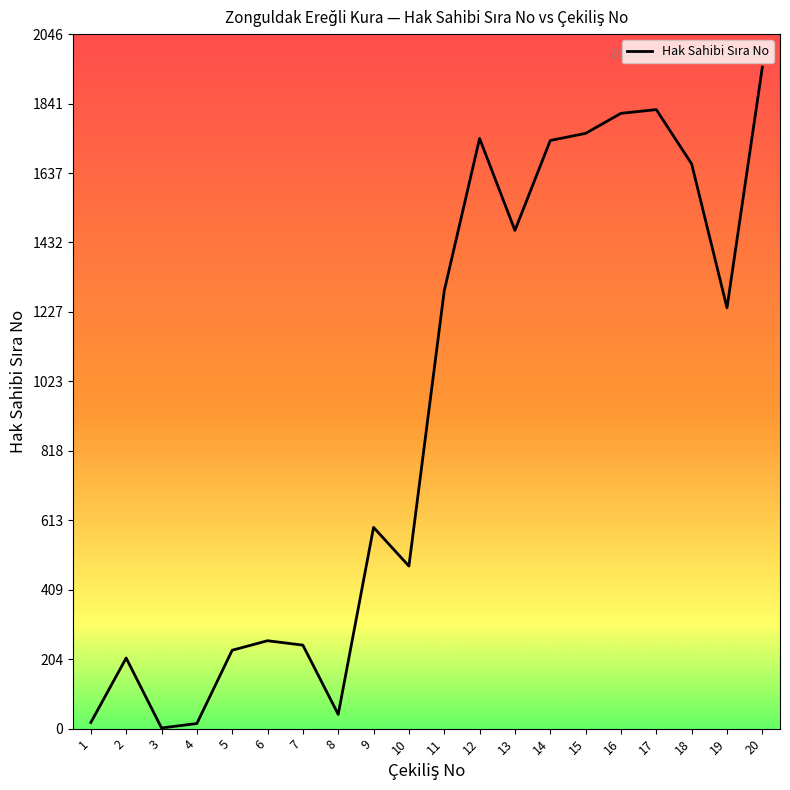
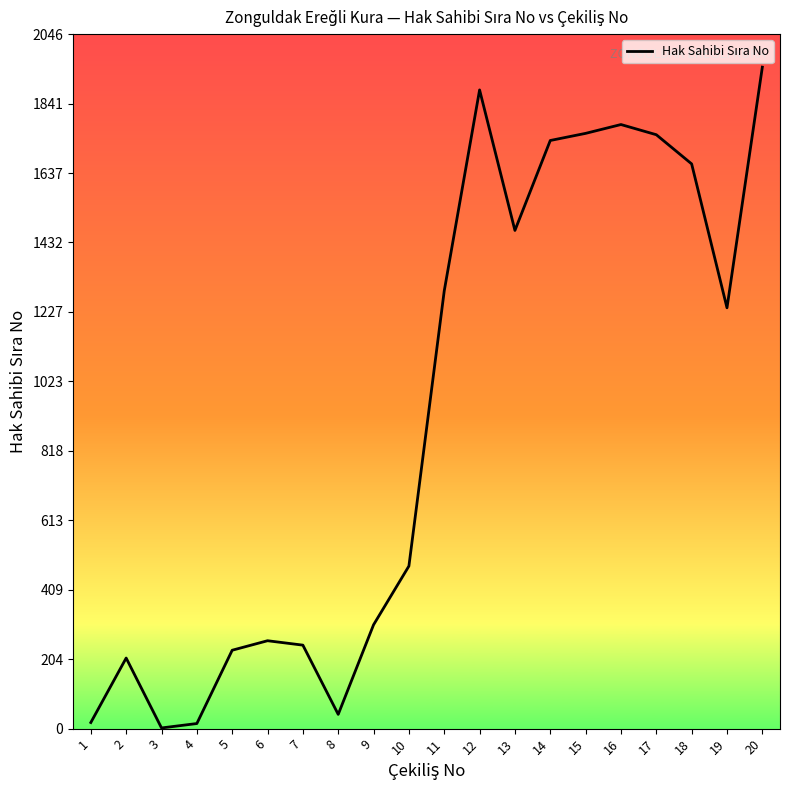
9: 590 -> 310
12: 1740 -> 1880
16: 1810 -> 1780
17: 1820 -> 1750
